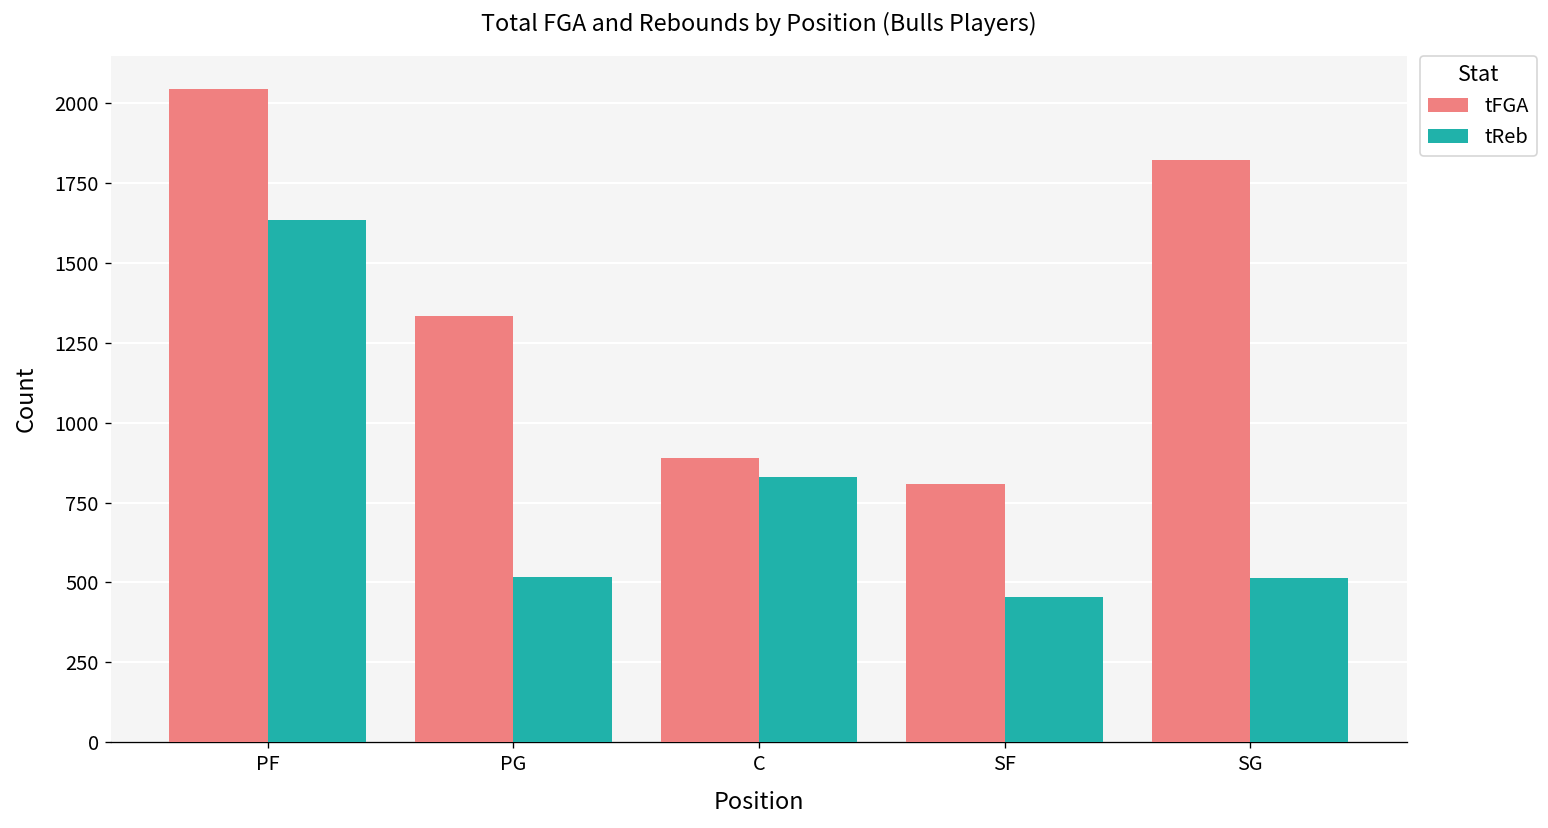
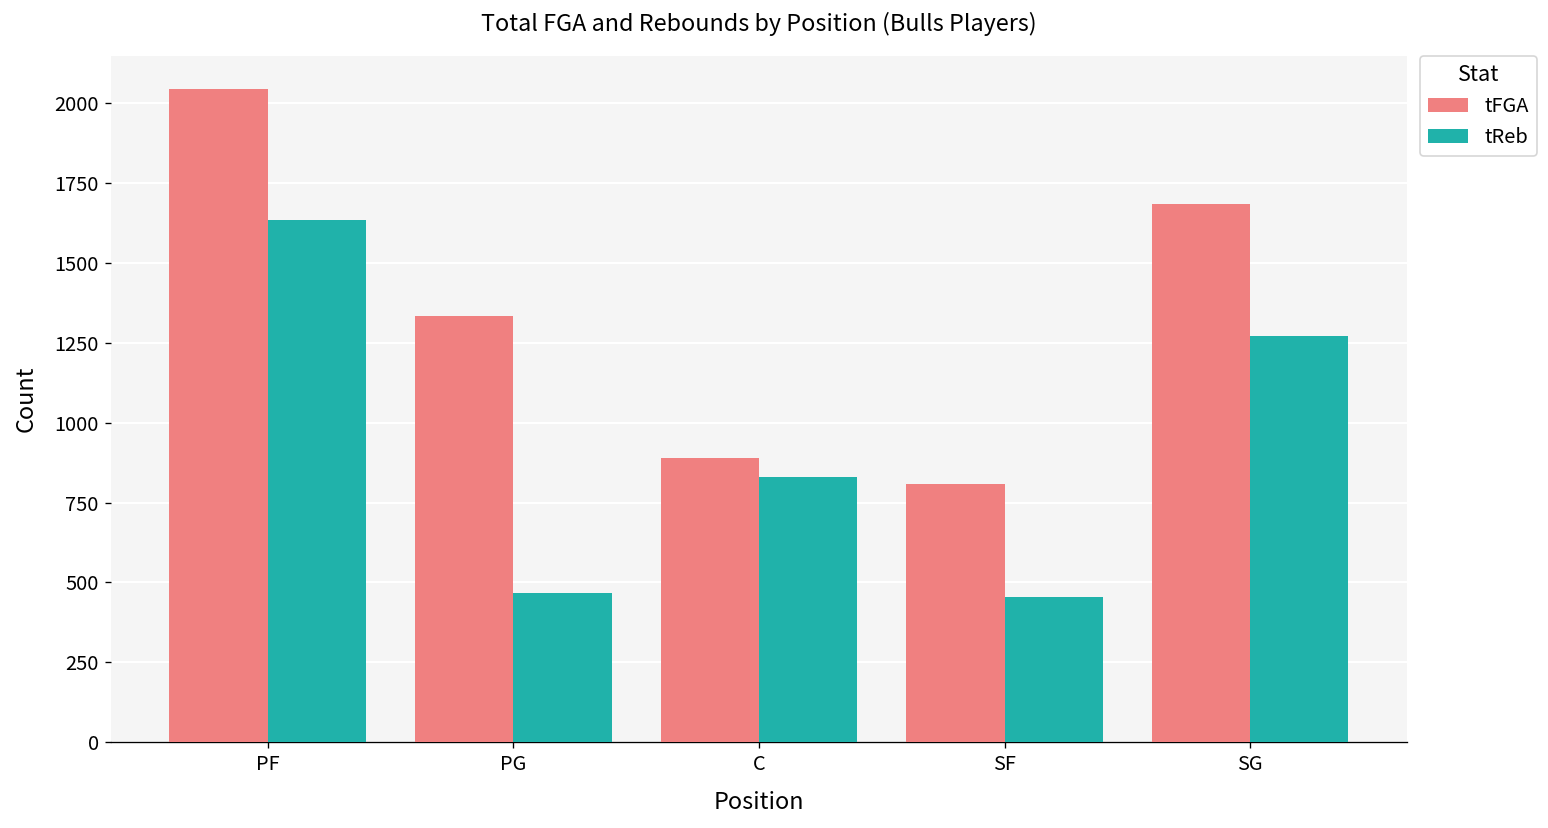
tReb, PG: 520 -> 470
tFGA, SG: 1820 -> 1680
tReb, SG: 520 -> 1270
